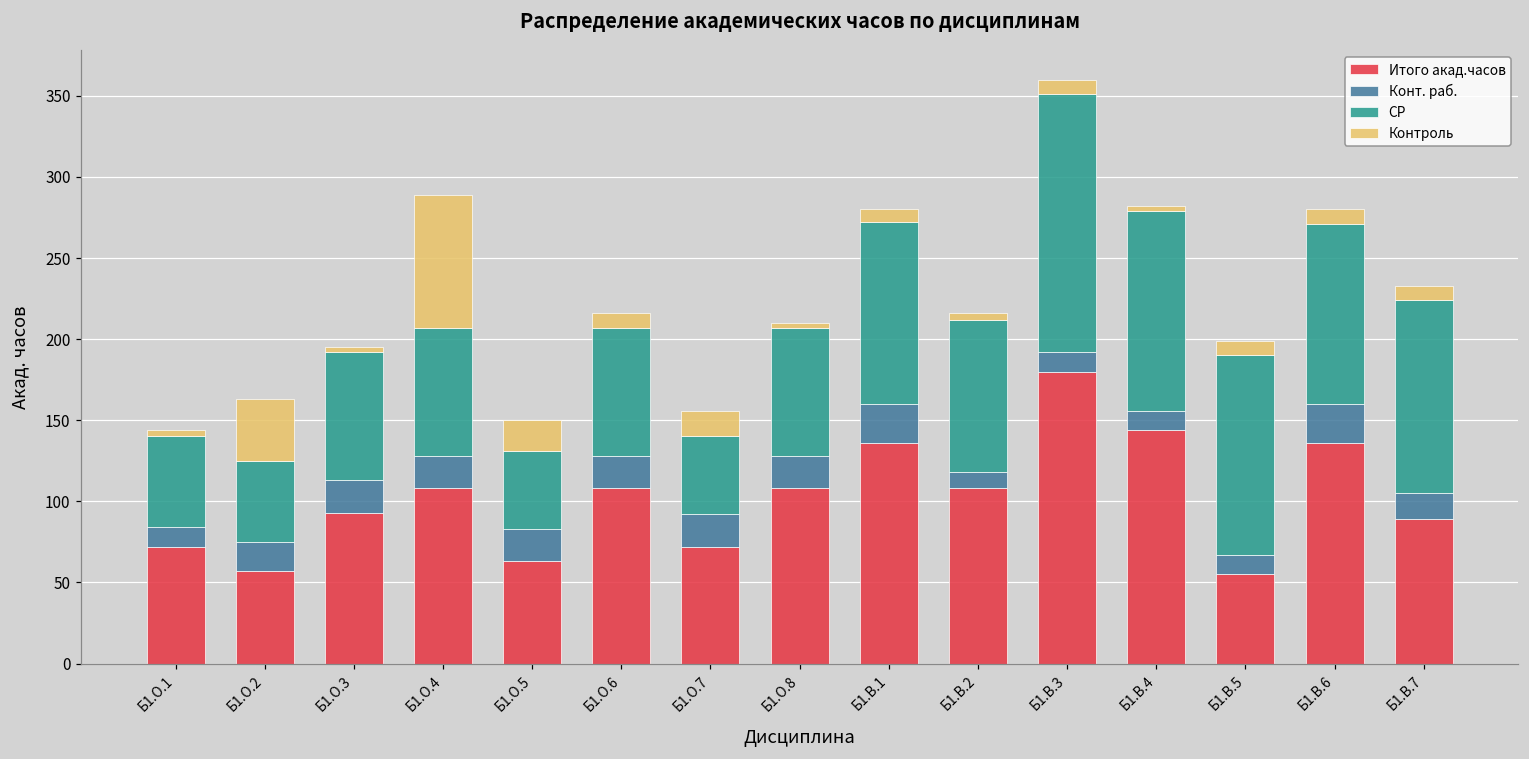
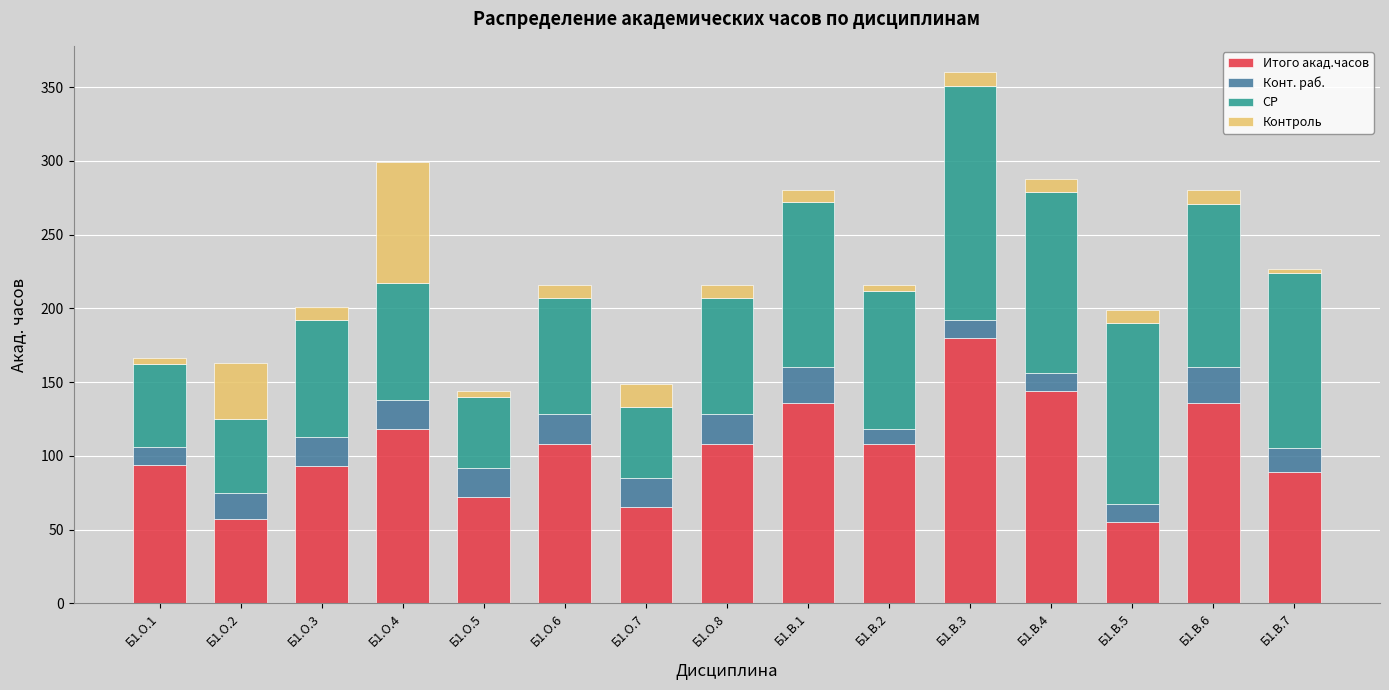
Итого акад.часов, Б1.О.1: 72 -> 94
Контроль, Б1.О.3: 3 -> 9
Итого акад.часов, Б1.О.4: 108 -> 118
Итого акад.часов, Б1.О.5: 63 -> 72
Контроль, Б1.О.5: 19 -> 4
Итого акад.часов, Б1.О.7: 72 -> 65
Контроль, Б1.О.8: 3 -> 9
Контроль, Б1.В.4: 3 -> 9
Контроль, Б1.В.7: 9 -> 3
